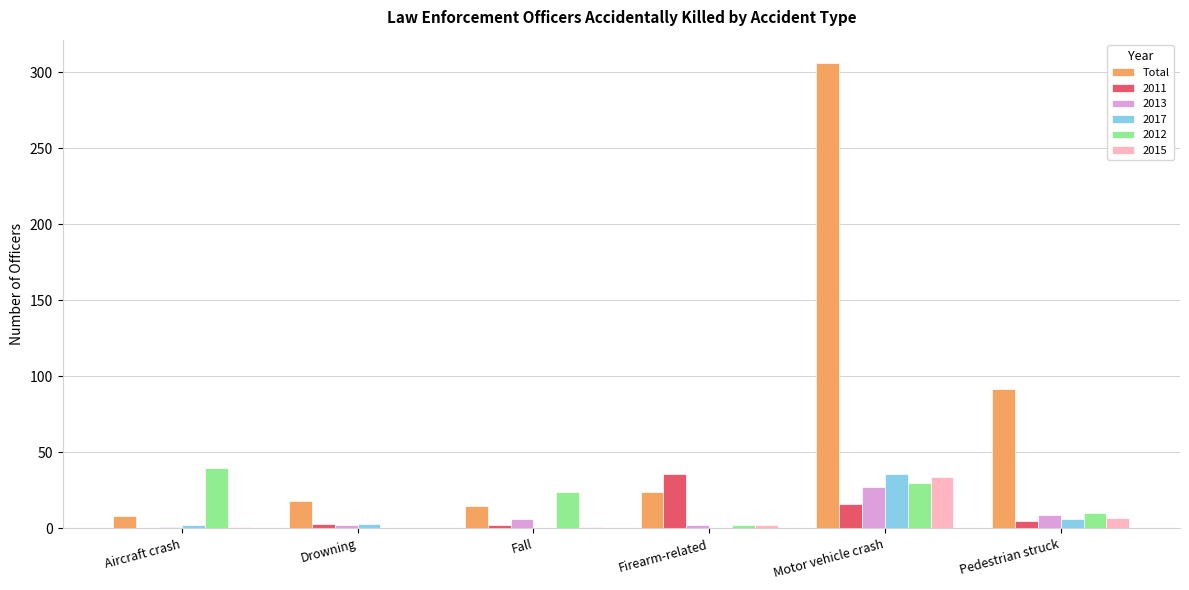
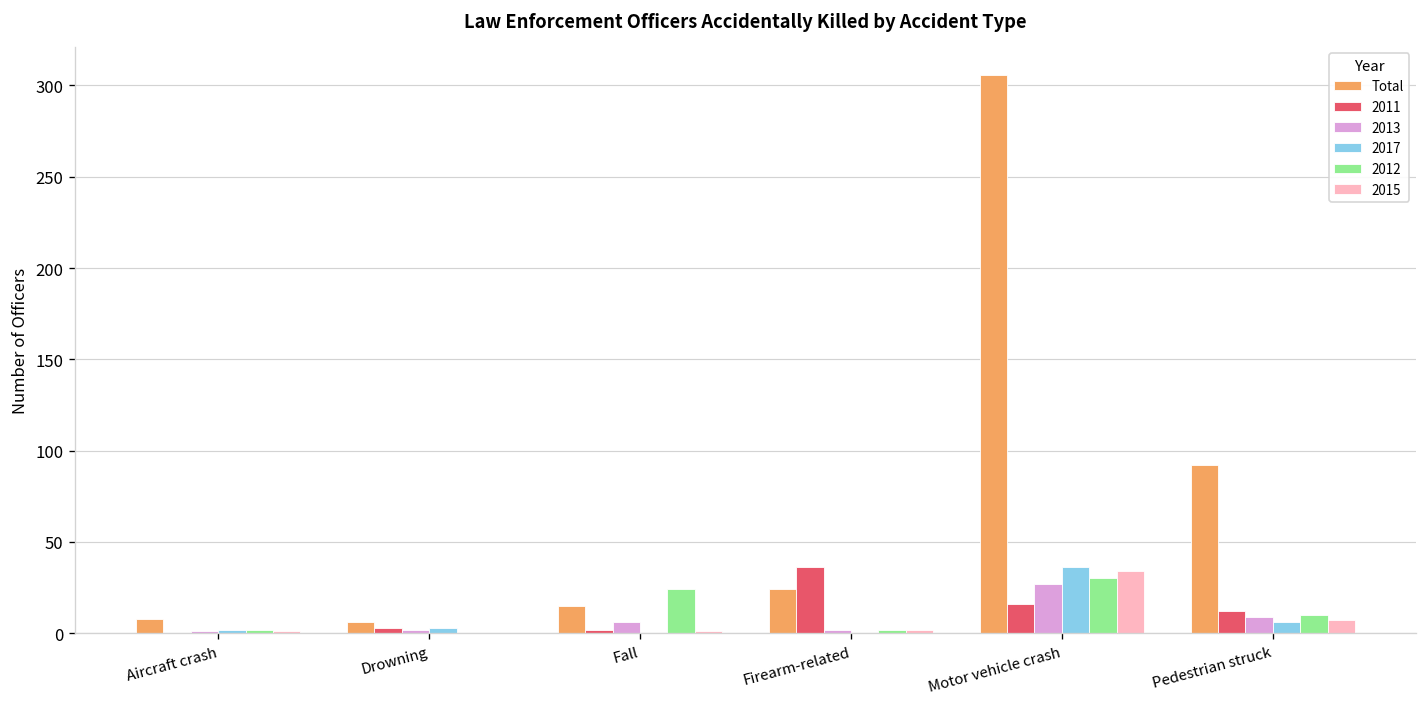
2012, Aircraft crash: 40 -> 2
Total, Drowning: 18 -> 6
2011, Pedestrian struck: 5 -> 12
